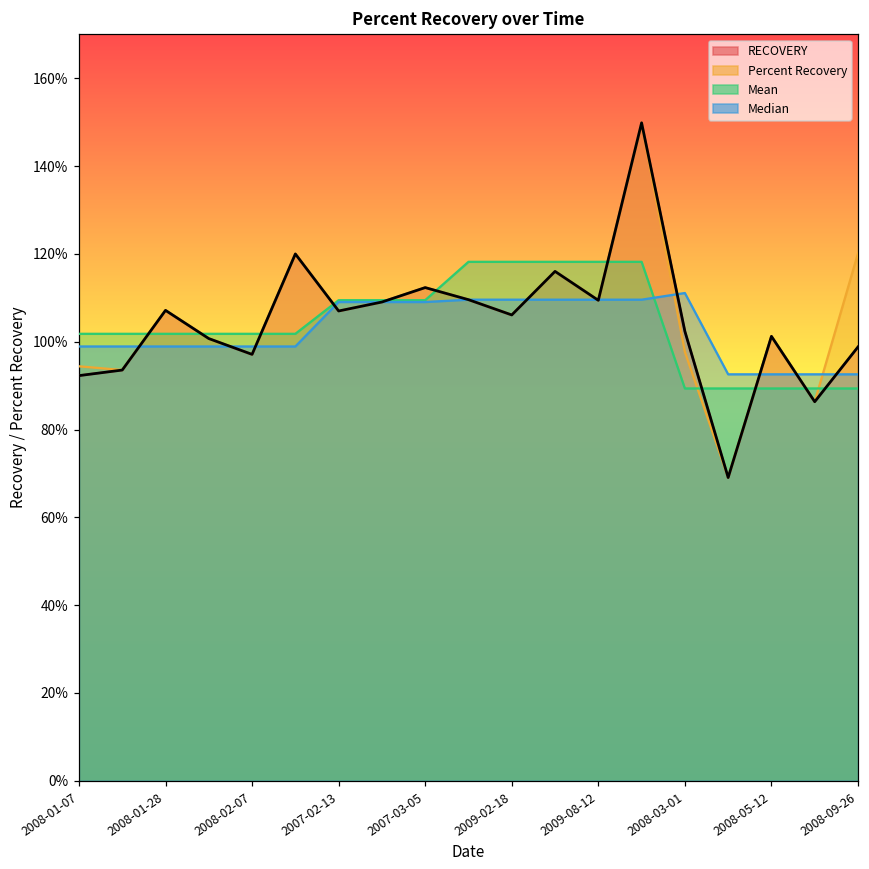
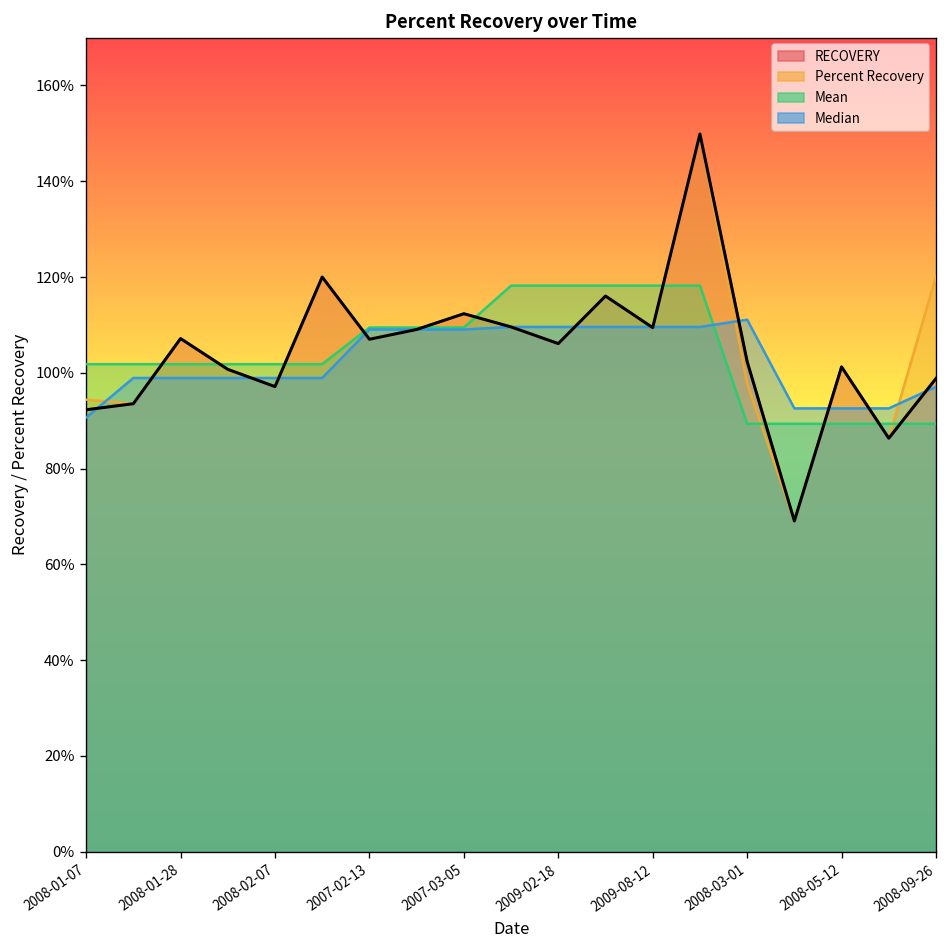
Median, 2008-01-07: 99% -> 91%
Median, 2008-09-26: 93% -> 97%
